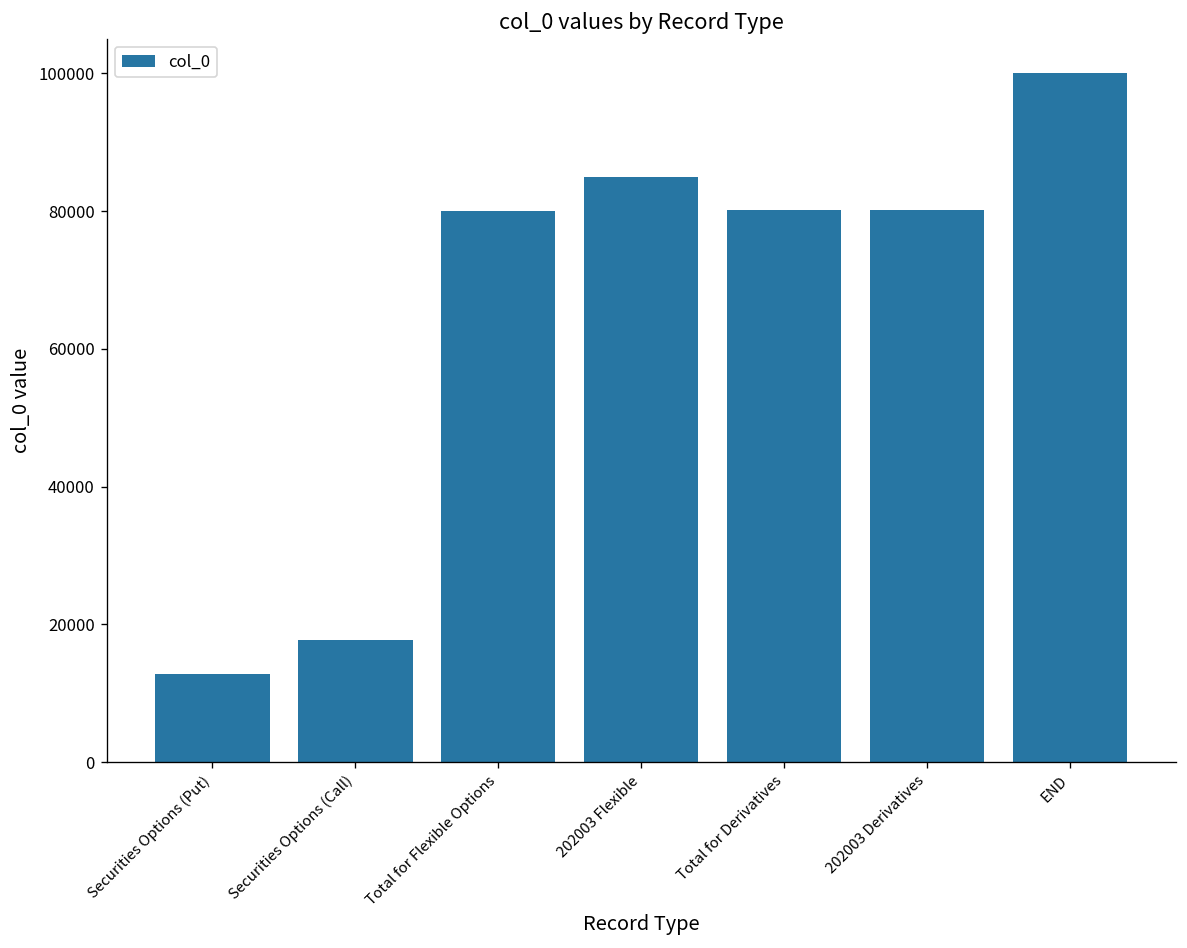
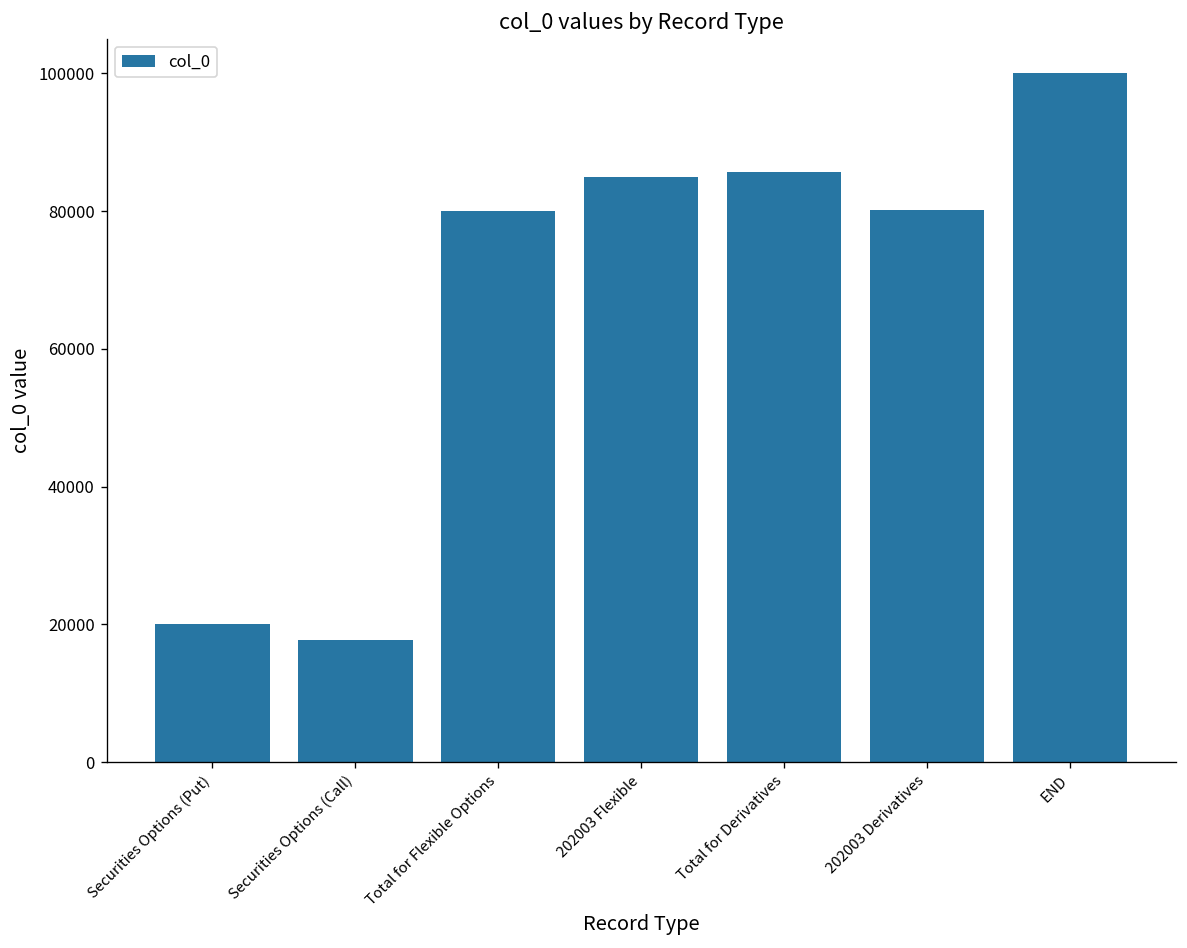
Securities Options (Put): 13000 -> 20000
Total for Derivatives: 80000 -> 86000
